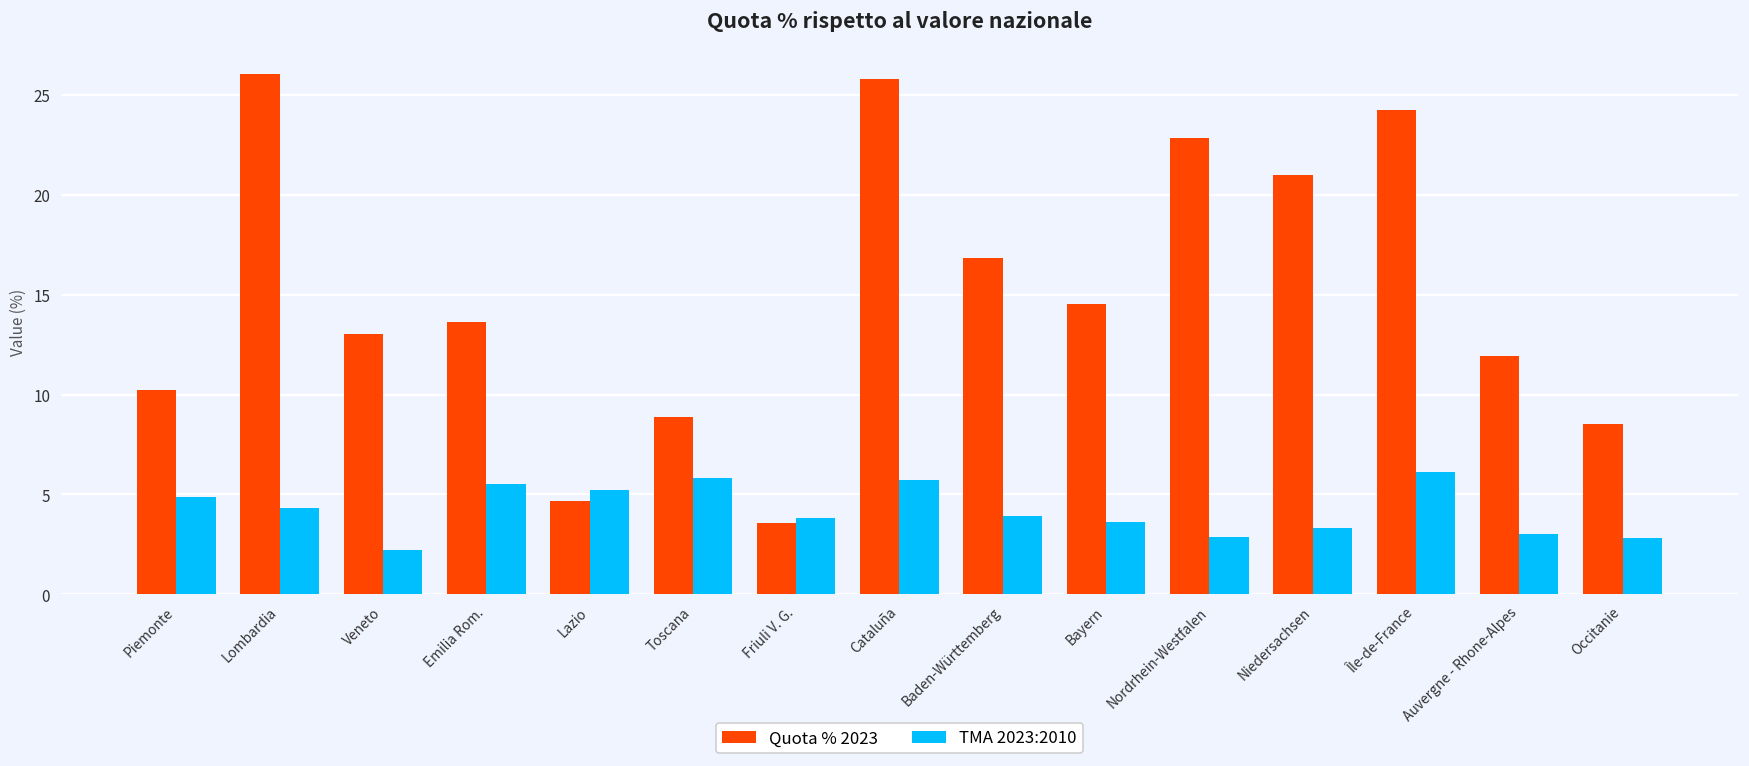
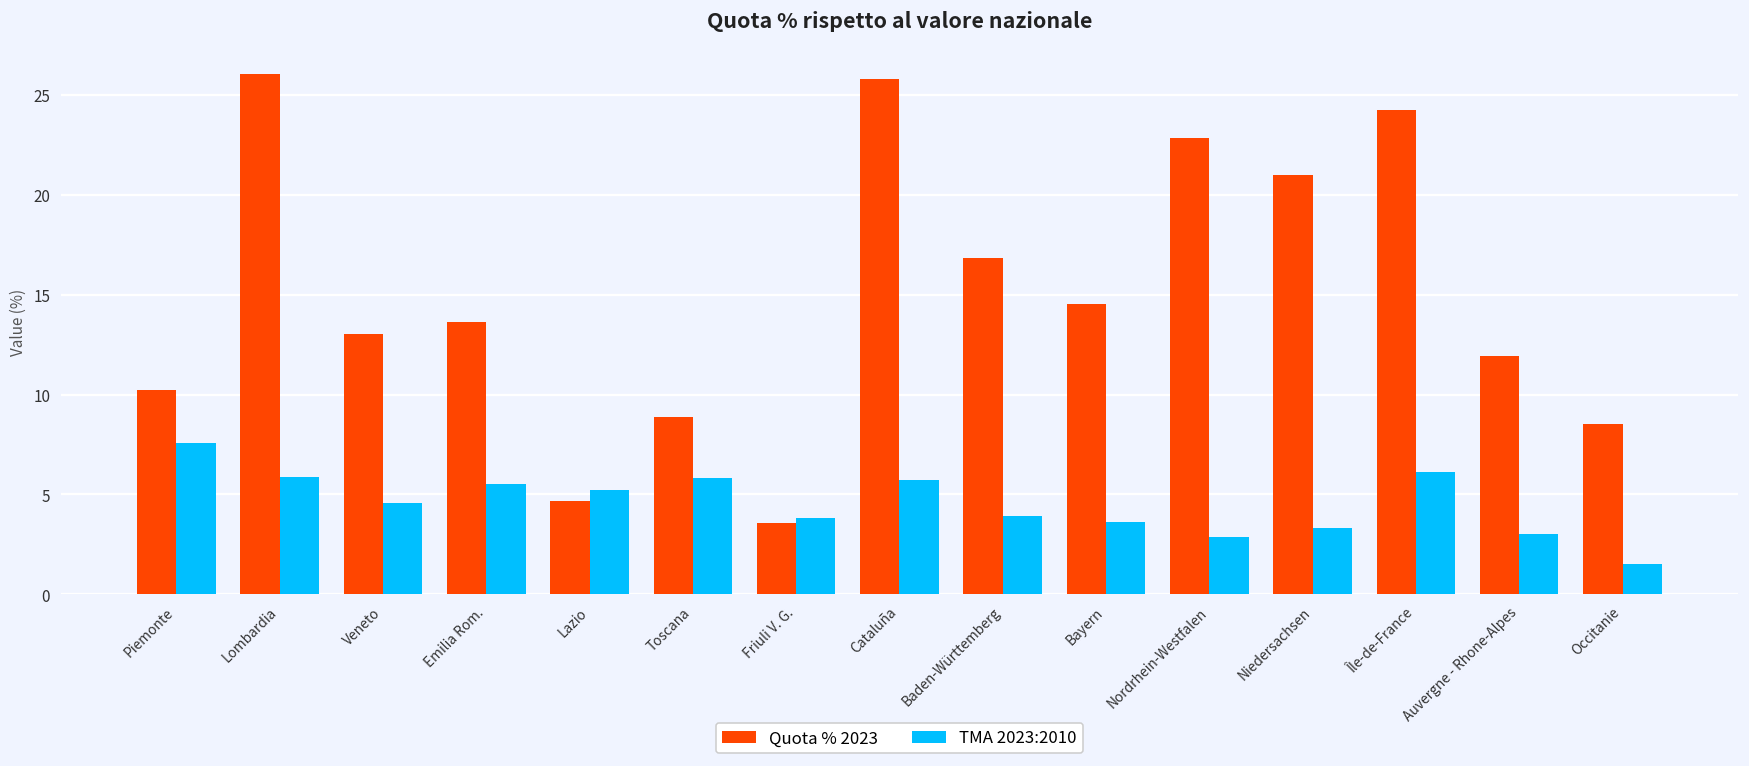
TMA 2023:2010, Piemonte: 4.9 -> 7.6
TMA 2023:2010, Lombardia: 4.3 -> 5.9
TMA 2023:2010, Veneto: 2.2 -> 4.6
TMA 2023:2010, Occitanie: 2.8 -> 1.5
